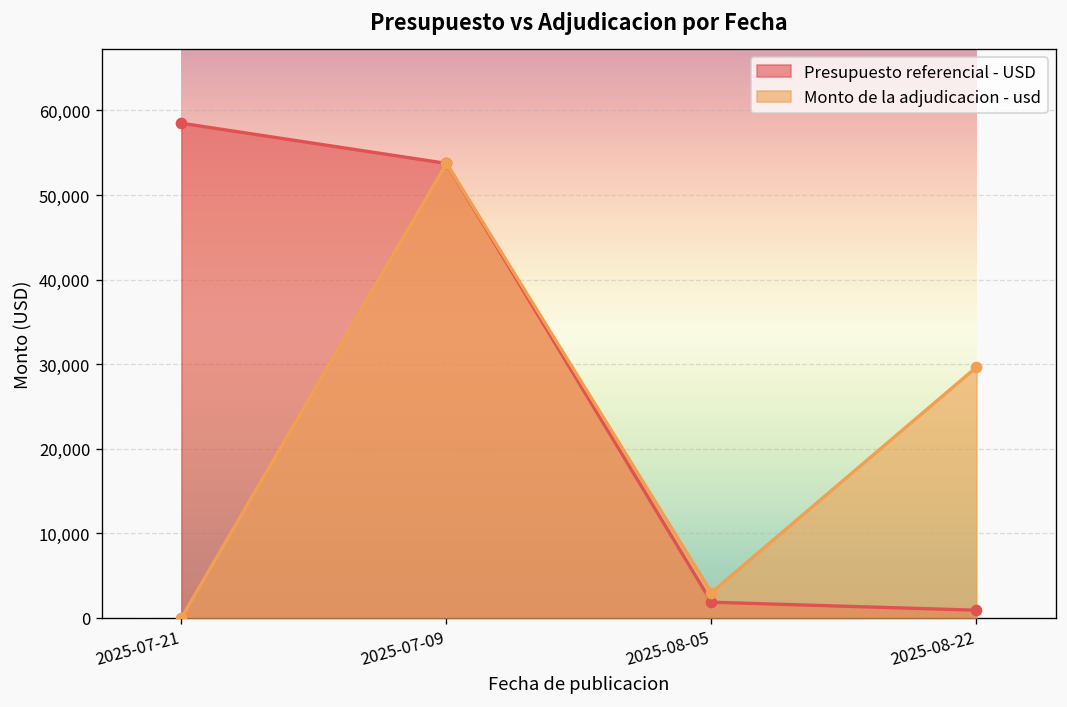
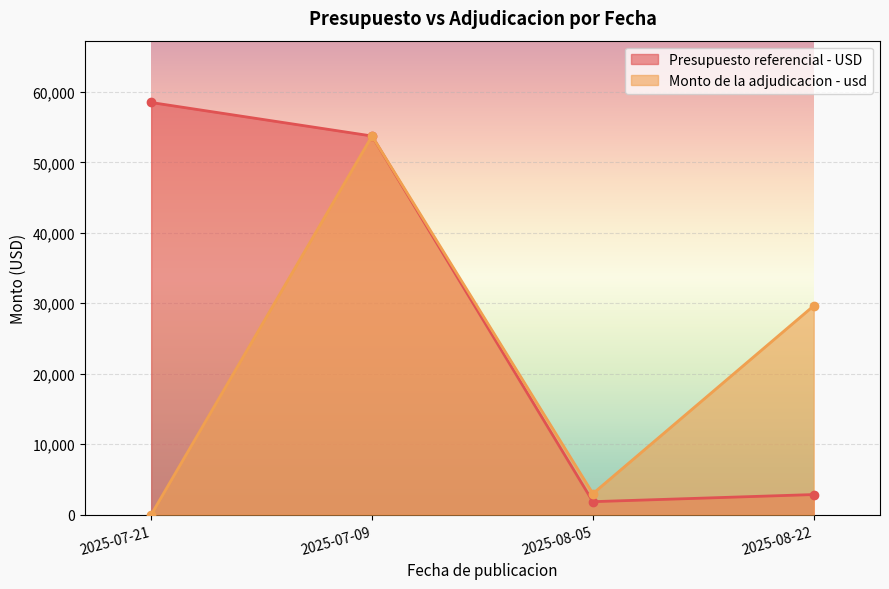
Presupuesto referencial - USD, 2025-08-22: 1,000 -> 3,000
